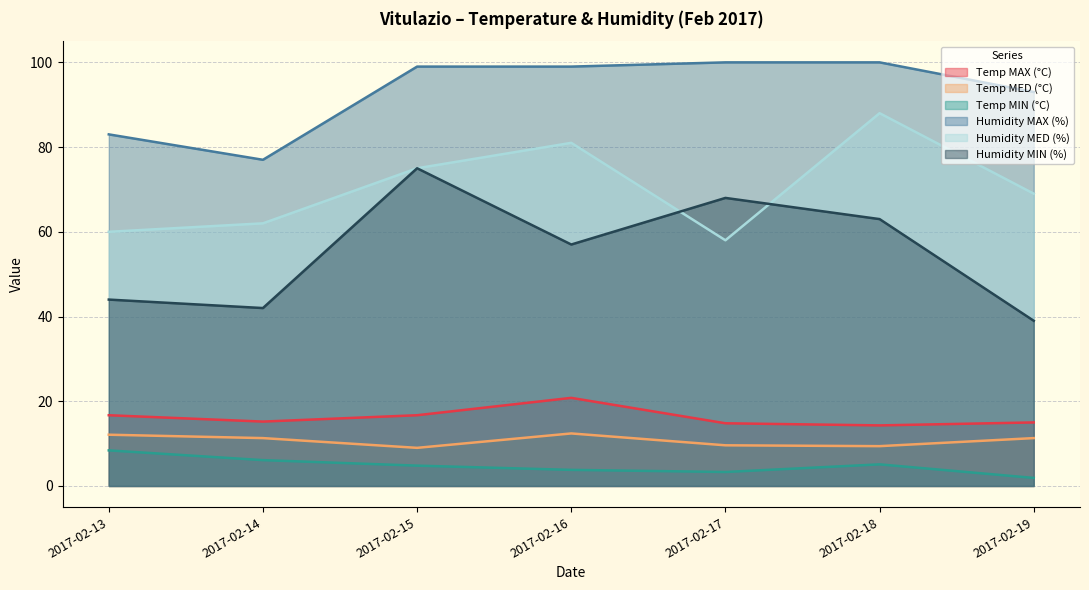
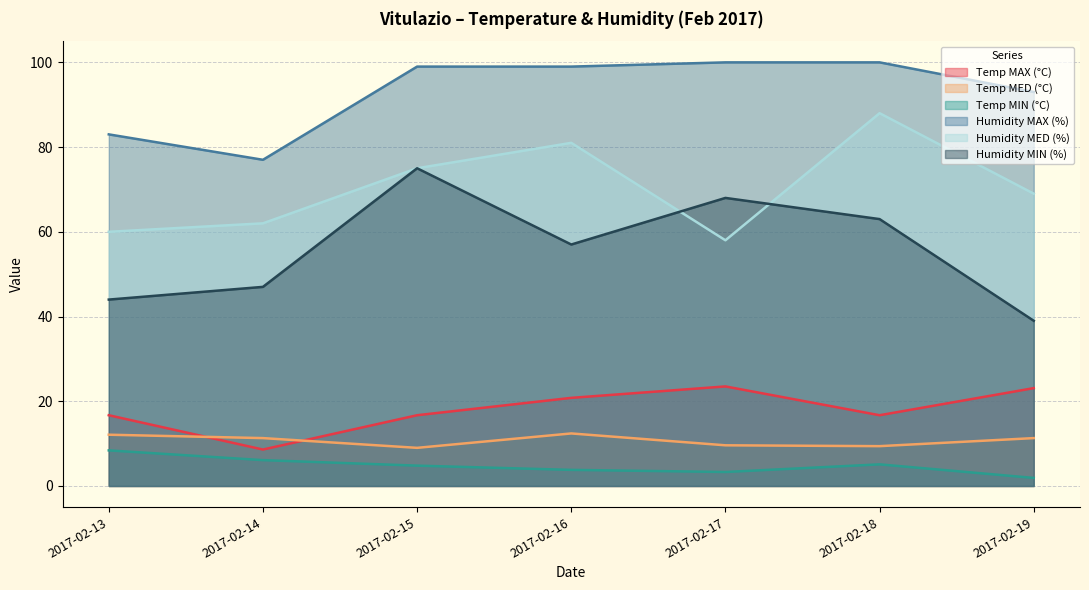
Temp MAX (°C), 2017-02-14: 15 -> 9
Humidity MIN (%), 2017-02-14: 42 -> 47
Temp MAX (°C), 2017-02-17: 15 -> 24
Temp MAX (°C), 2017-02-18: 14 -> 17
Temp MAX (°C), 2017-02-19: 15 -> 23
